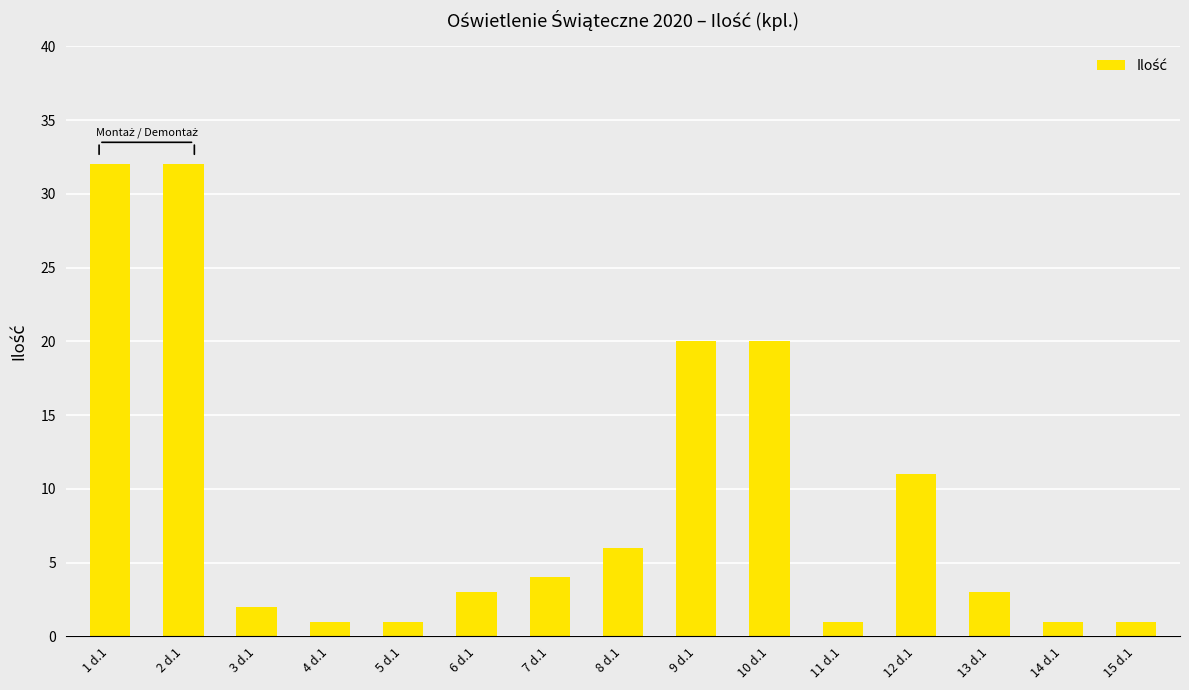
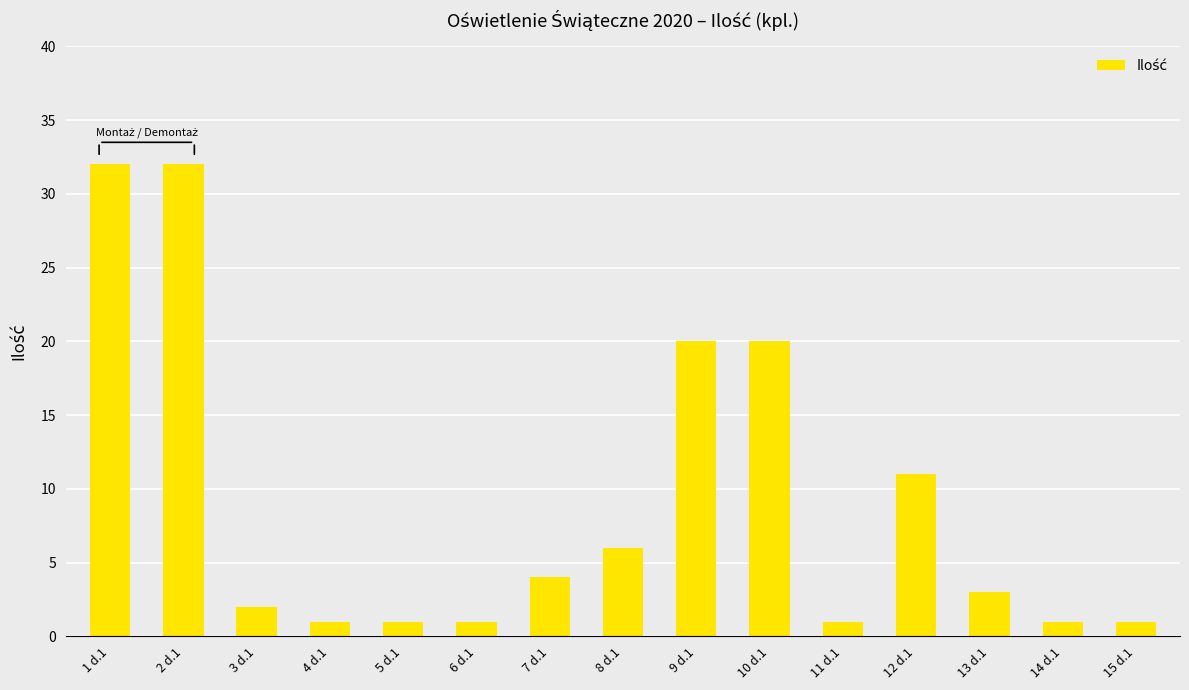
6 d.1: 3 -> 1
